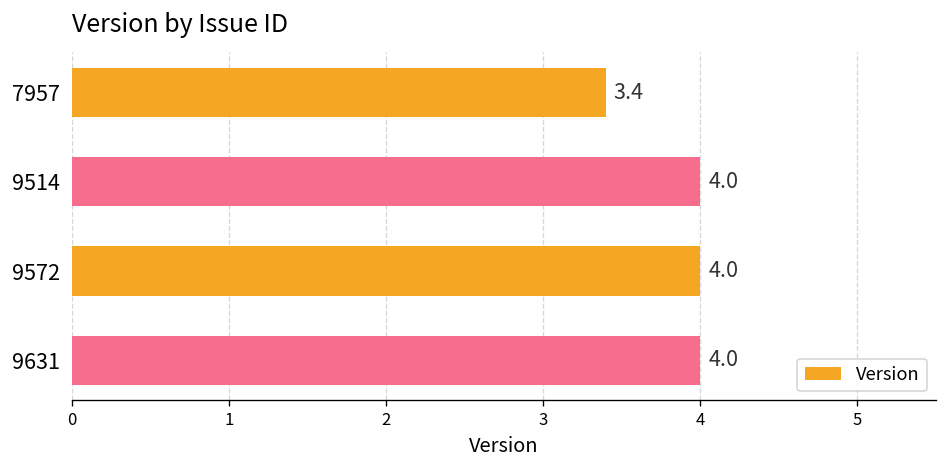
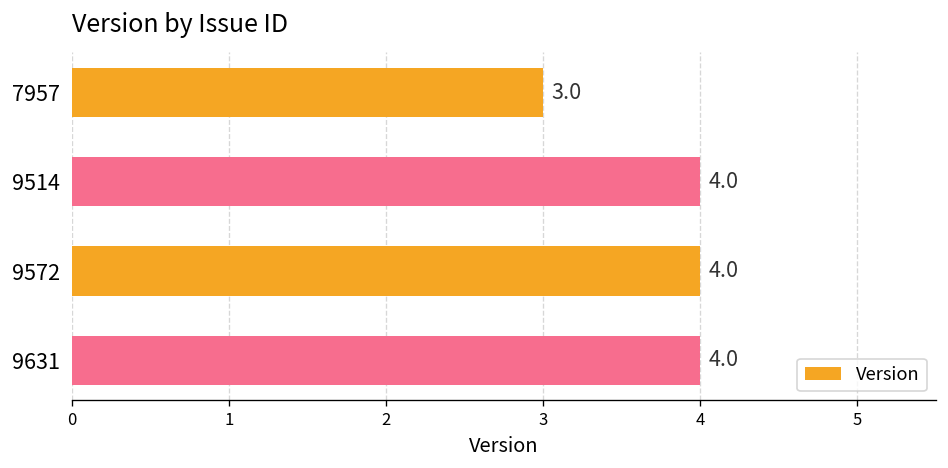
7957: 3.4 -> 3.0
